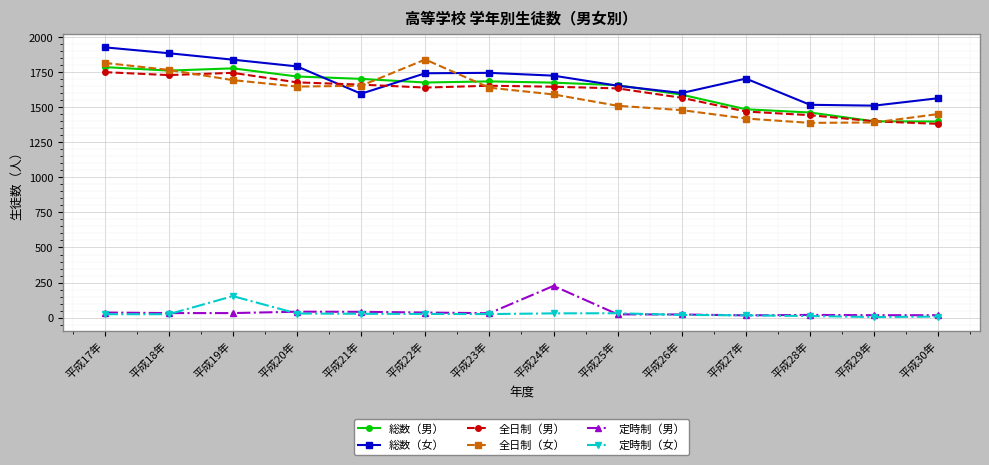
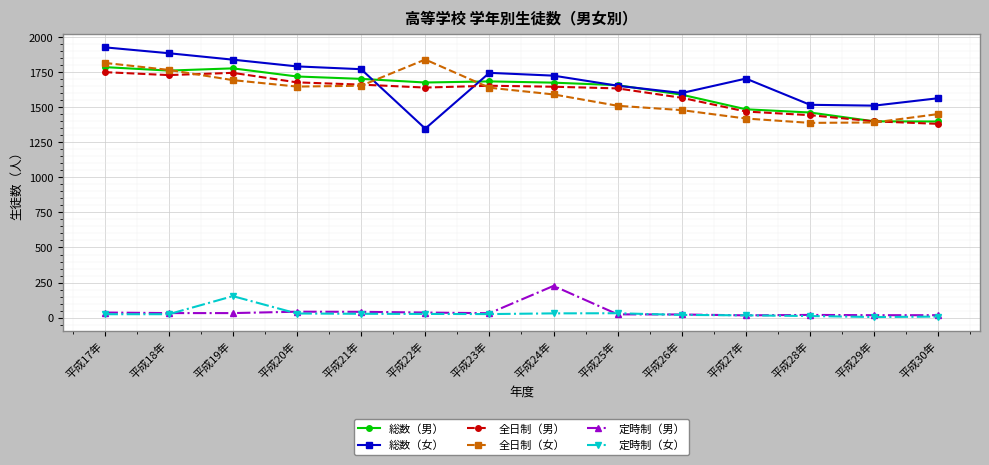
総数（女）, 平成21年: 1600 -> 1770
総数（女）, 平成22年: 1740 -> 1350
